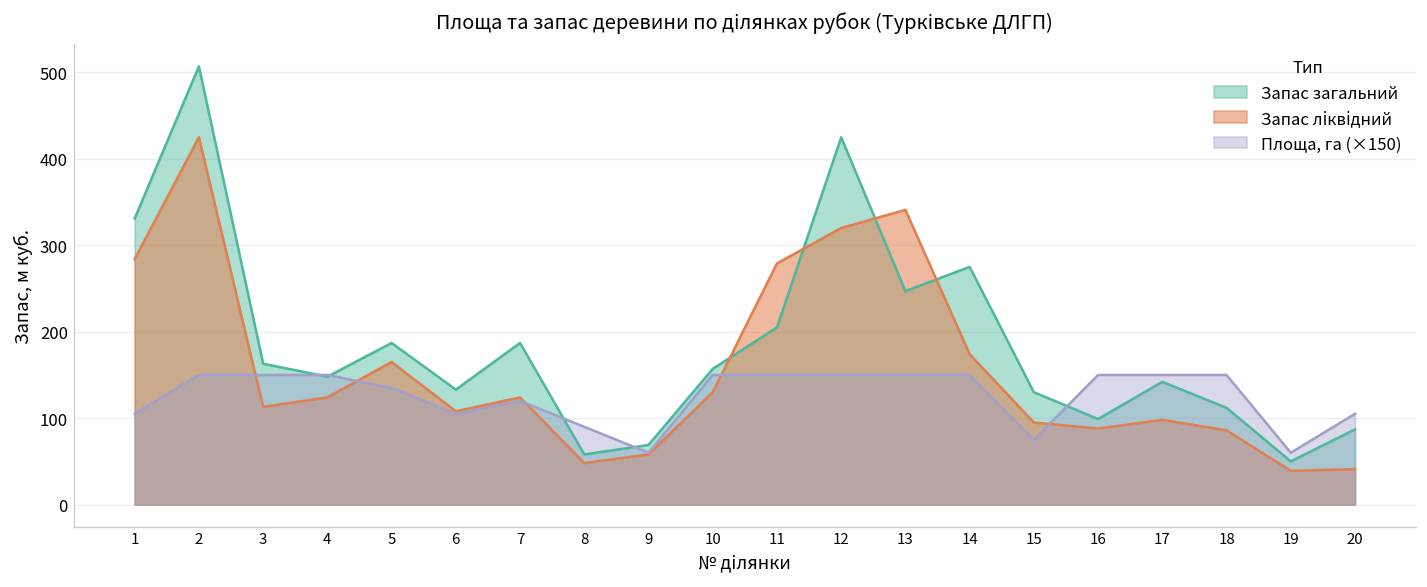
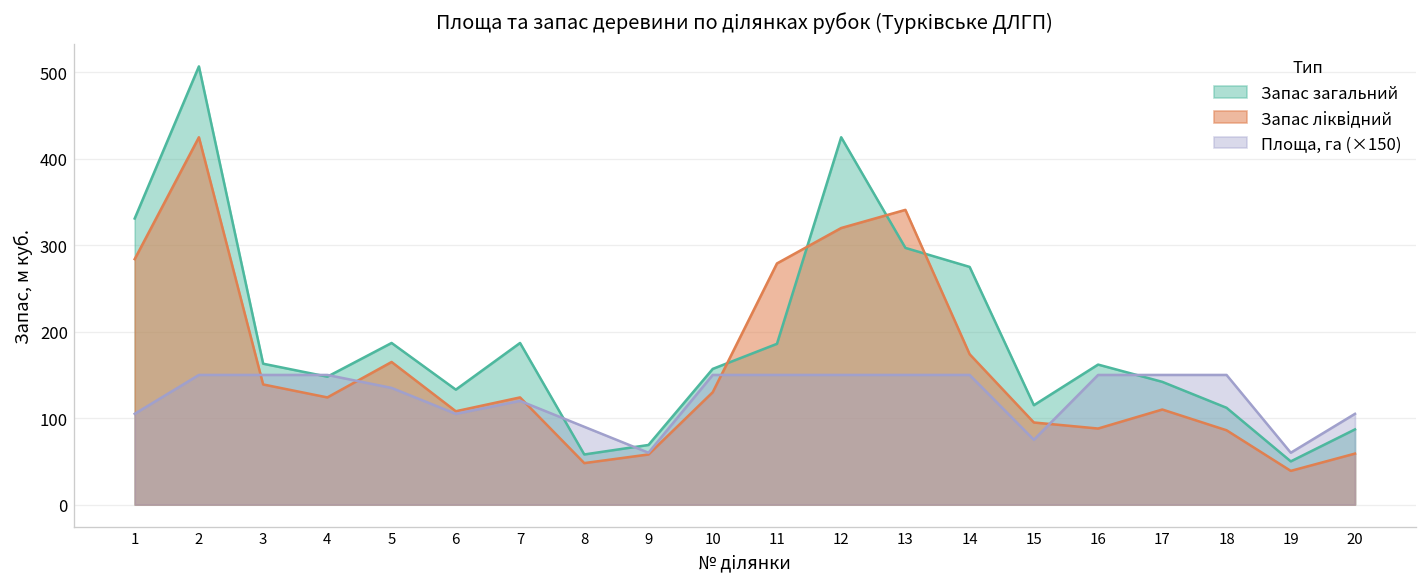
Запас ліквідний, 3: 110 -> 140
Запас загальний, 11: 210 -> 190
Запас загальний, 13: 250 -> 300
Запас загальний, 15: 130 -> 120
Запас загальний, 16: 100 -> 160
Запас ліквідний, 17: 100 -> 110
Запас ліквідний, 20: 40 -> 60
